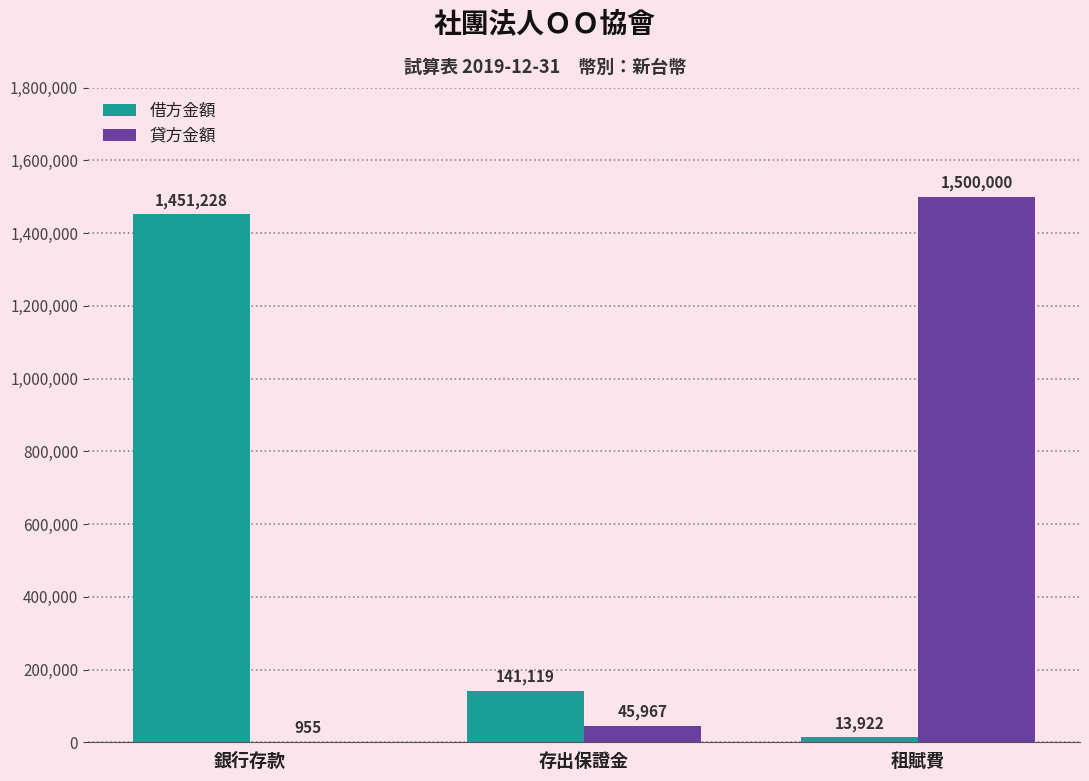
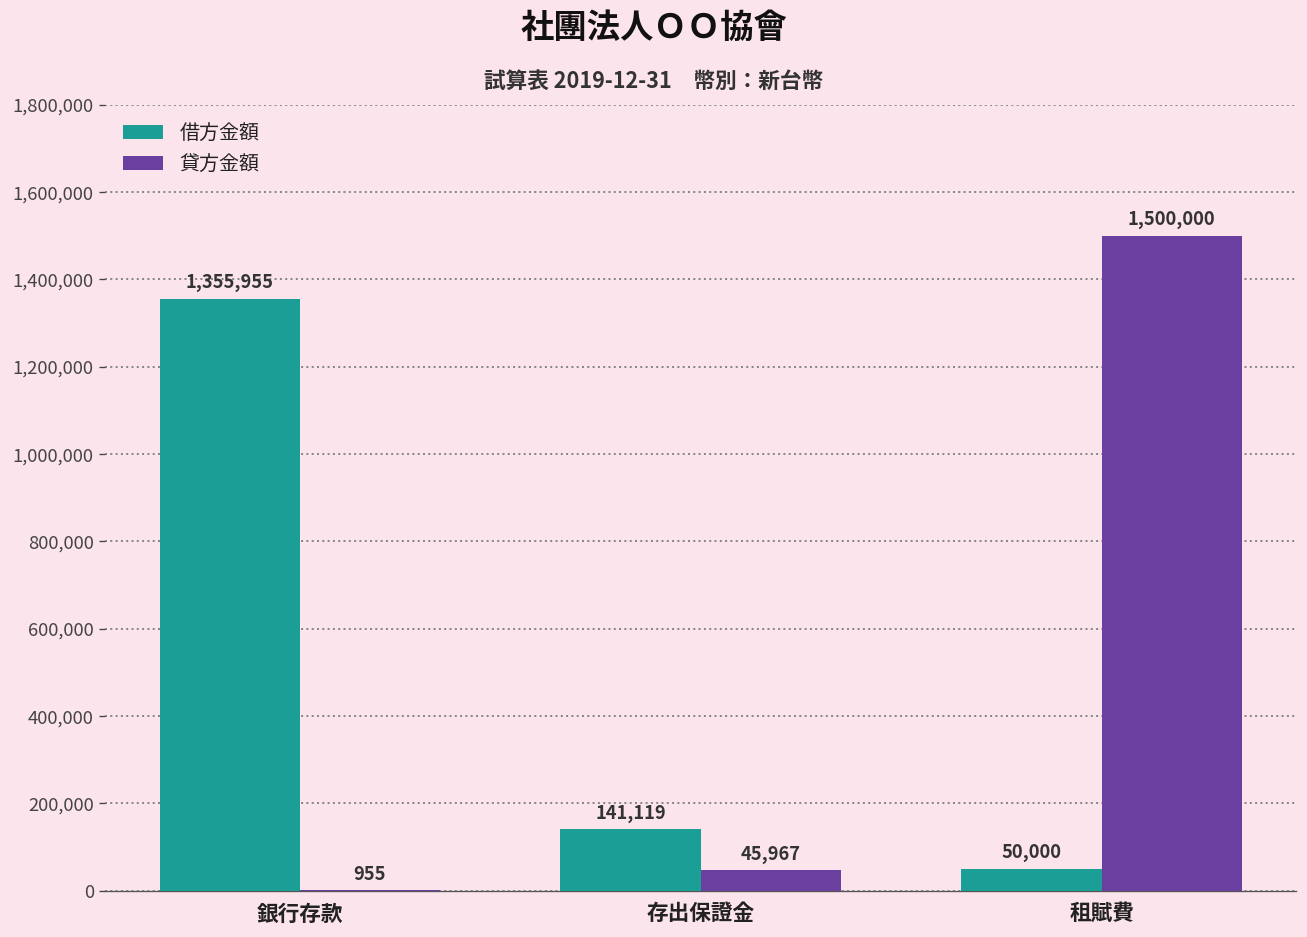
借方金額, 銀行存款: 1,451,228 -> 1,355,955
借方金額, 租賦費: 13,922 -> 50,000
